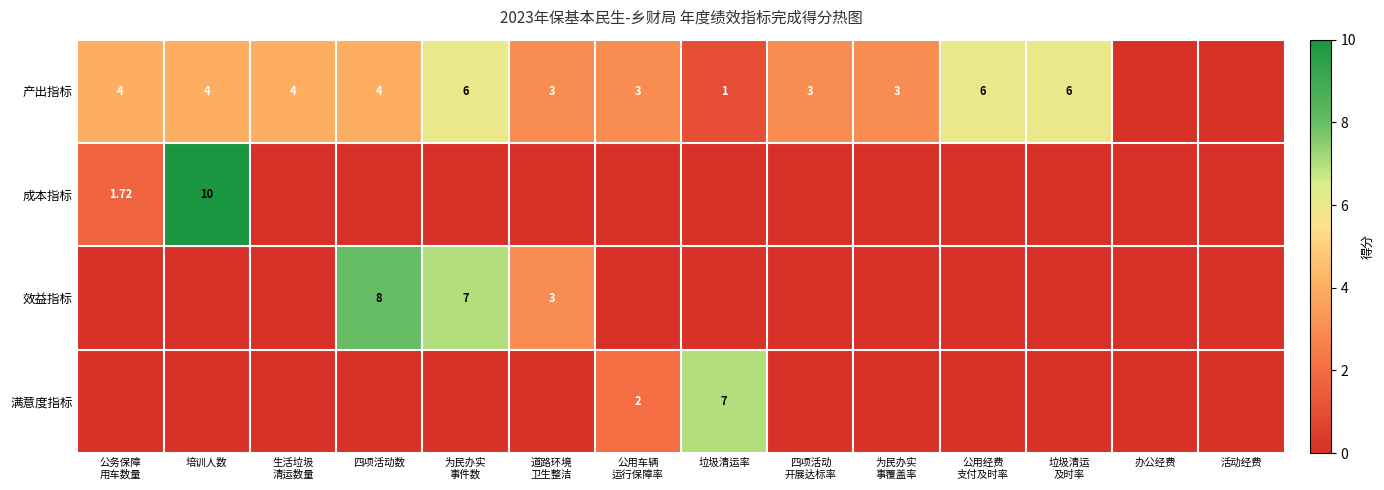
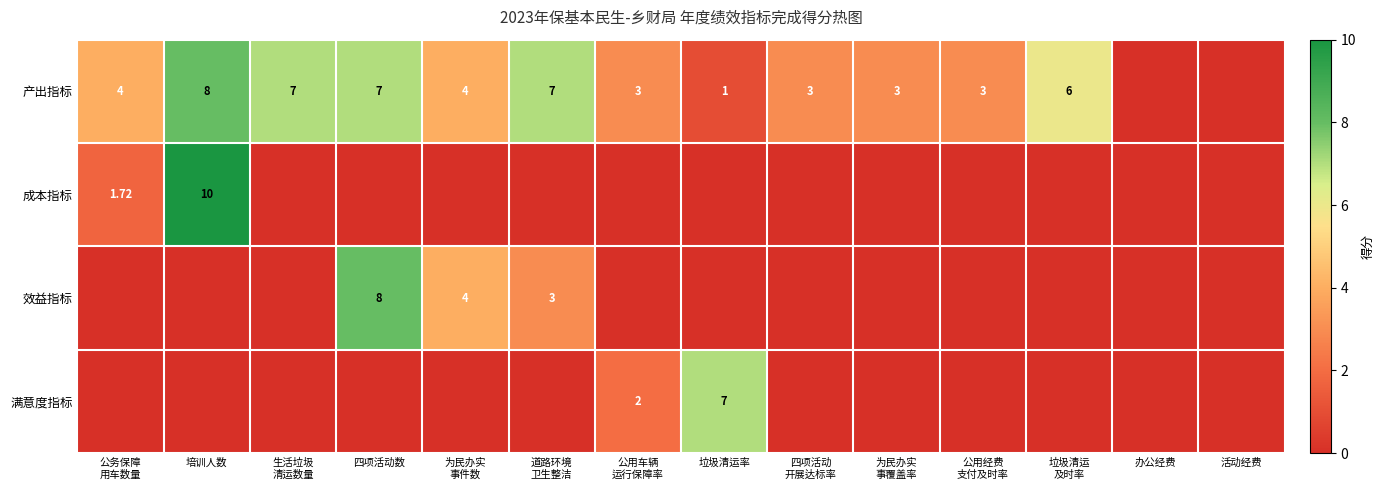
产出指标, 培训人数: 4 -> 8
产出指标, 生活垃圾 清运数量: 4 -> 7
产出指标, 四项活动数: 4 -> 7
产出指标, 为民办实 事件数: 6 -> 4
产出指标, 道路环境 卫生整洁: 3 -> 7
产出指标, 公用经费 支付及时率: 6 -> 3
效益指标, 为民办实 事件数: 7 -> 4
